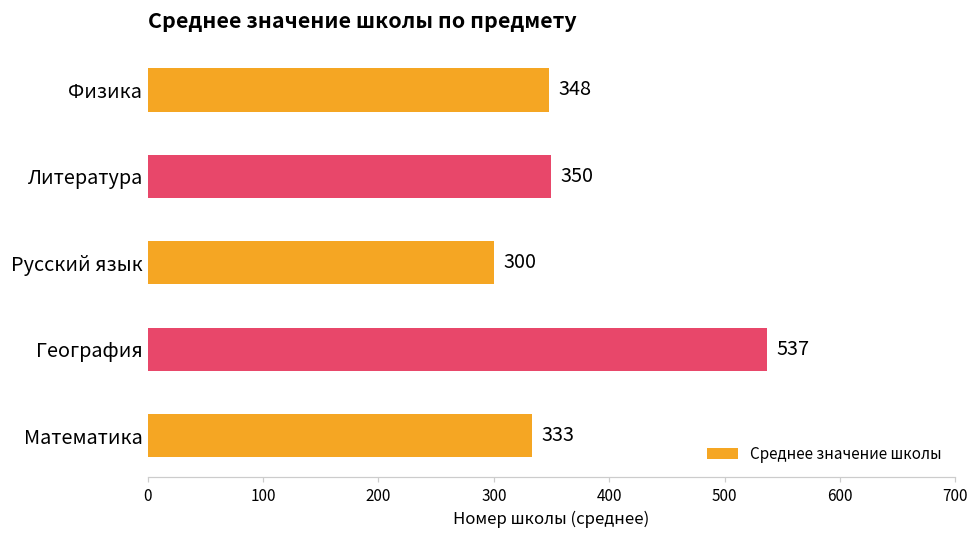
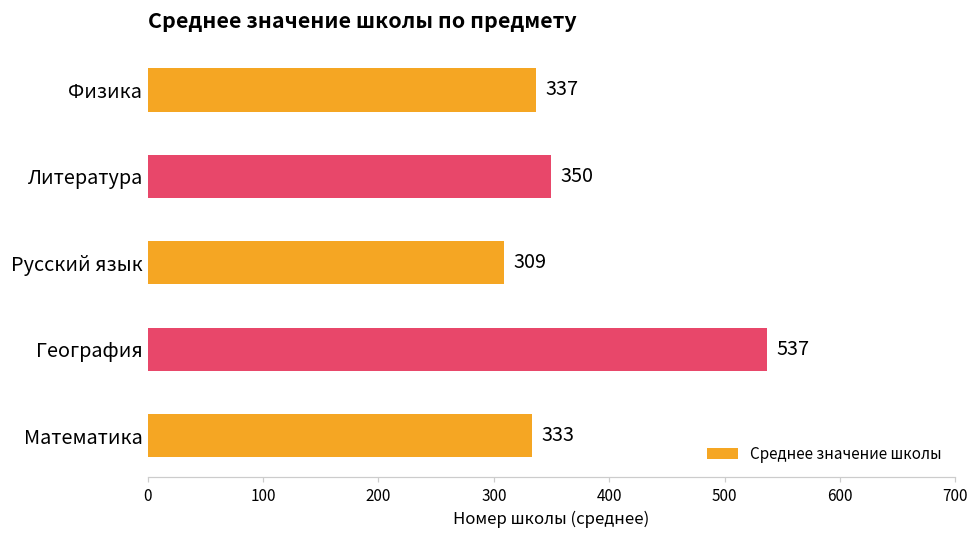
Физика: 348 -> 337
Русский язык: 300 -> 309
